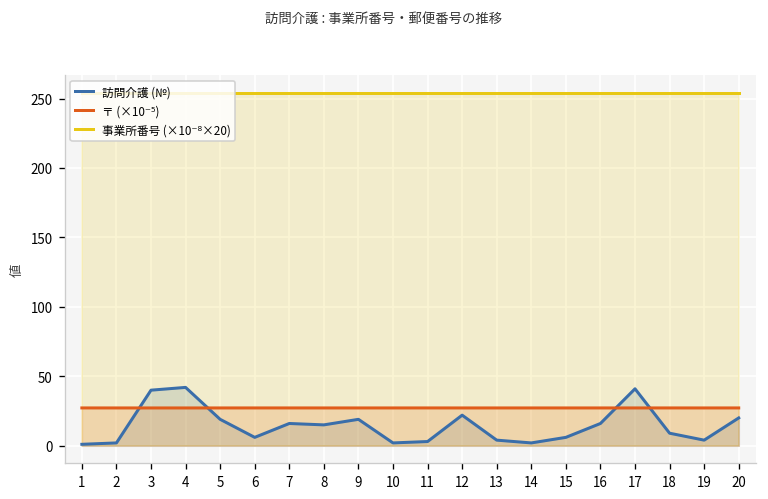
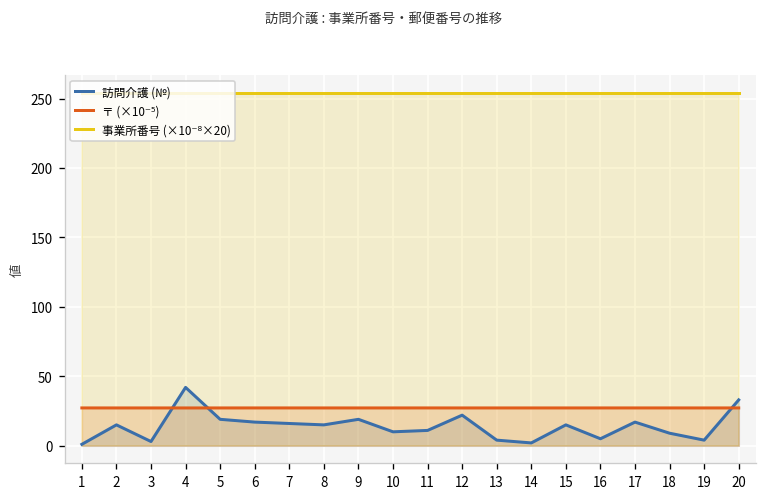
訪問介護 (№), 2: 2 -> 15
訪問介護 (№), 3: 40 -> 3
訪問介護 (№), 6: 6 -> 17
訪問介護 (№), 10: 2 -> 10
訪問介護 (№), 11: 3 -> 11
訪問介護 (№), 15: 6 -> 15
訪問介護 (№), 16: 16 -> 5
訪問介護 (№), 17: 41 -> 17
訪問介護 (№), 20: 20 -> 33
